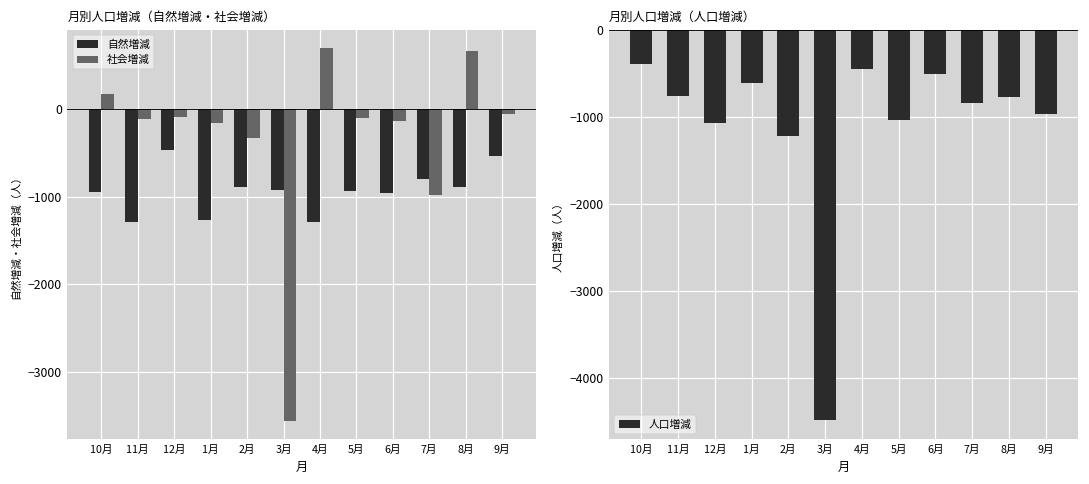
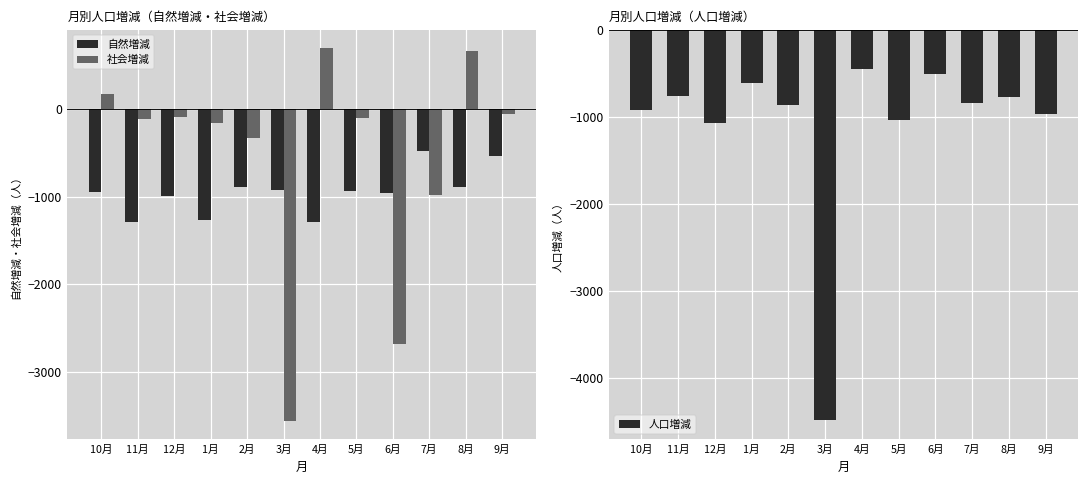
月別人口増減（自然増減・社会増減）, 自然増減, 12月: -500 -> -1000
月別人口増減（自然増減・社会増減）, 社会増減, 6月: -100 -> -2700
月別人口増減（自然増減・社会増減）, 自然増減, 7月: -800 -> -500
月別人口増減（人口増減）, 10月: -400 -> -900
月別人口増減（人口増減）, 2月: -1200 -> -900
